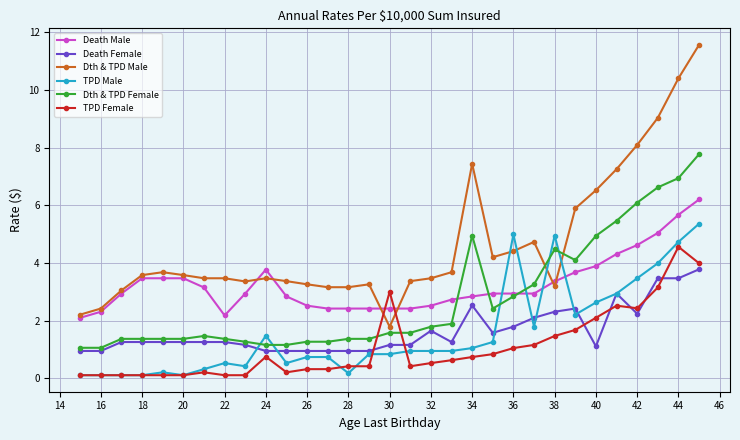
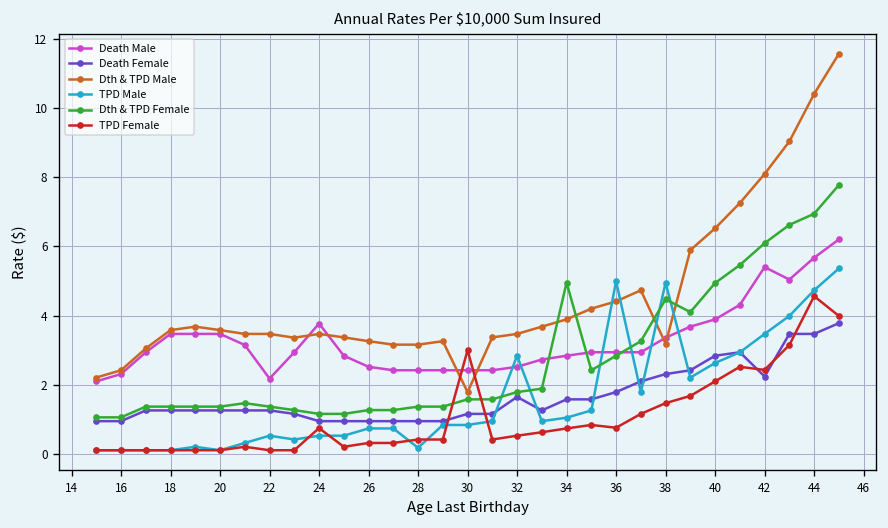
TPD Male, 24: 1.5 -> 0.5
TPD Male, 32: 1.0 -> 2.8
Death Female, 34: 2.5 -> 1.6
Dth & TPD Male, 34: 7.4 -> 3.9
TPD Female, 36: 1.1 -> 0.8
Death Female, 40: 1.1 -> 2.8
Death Male, 42: 4.6 -> 5.4
